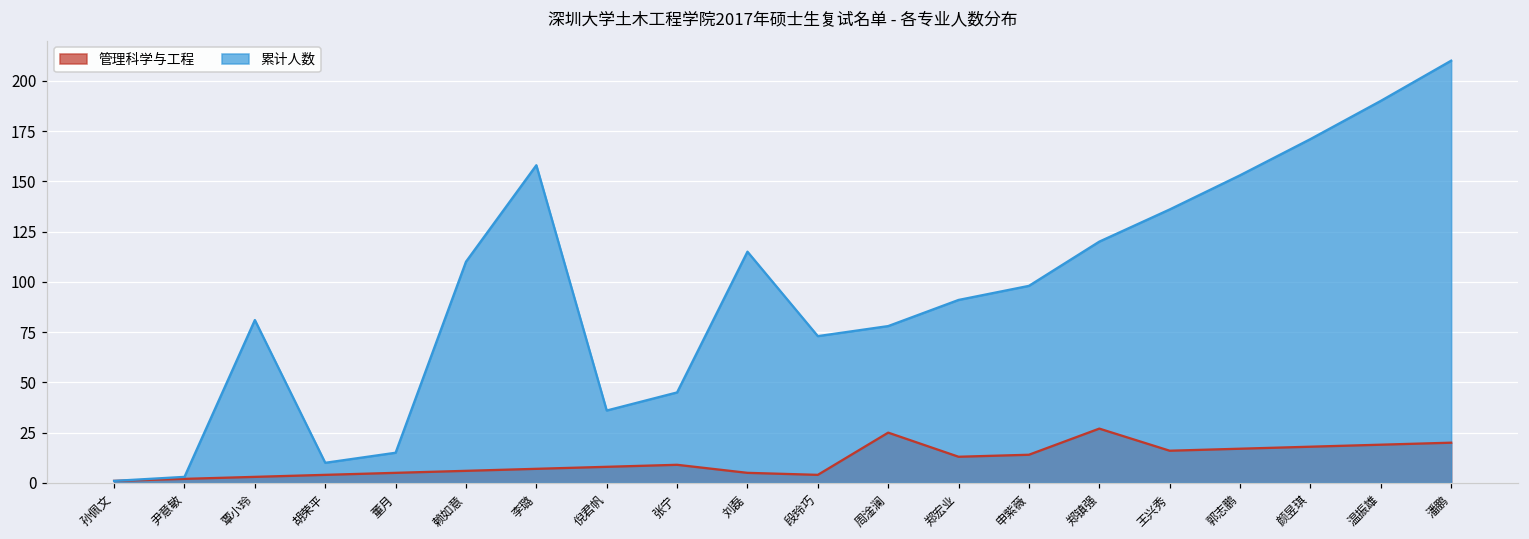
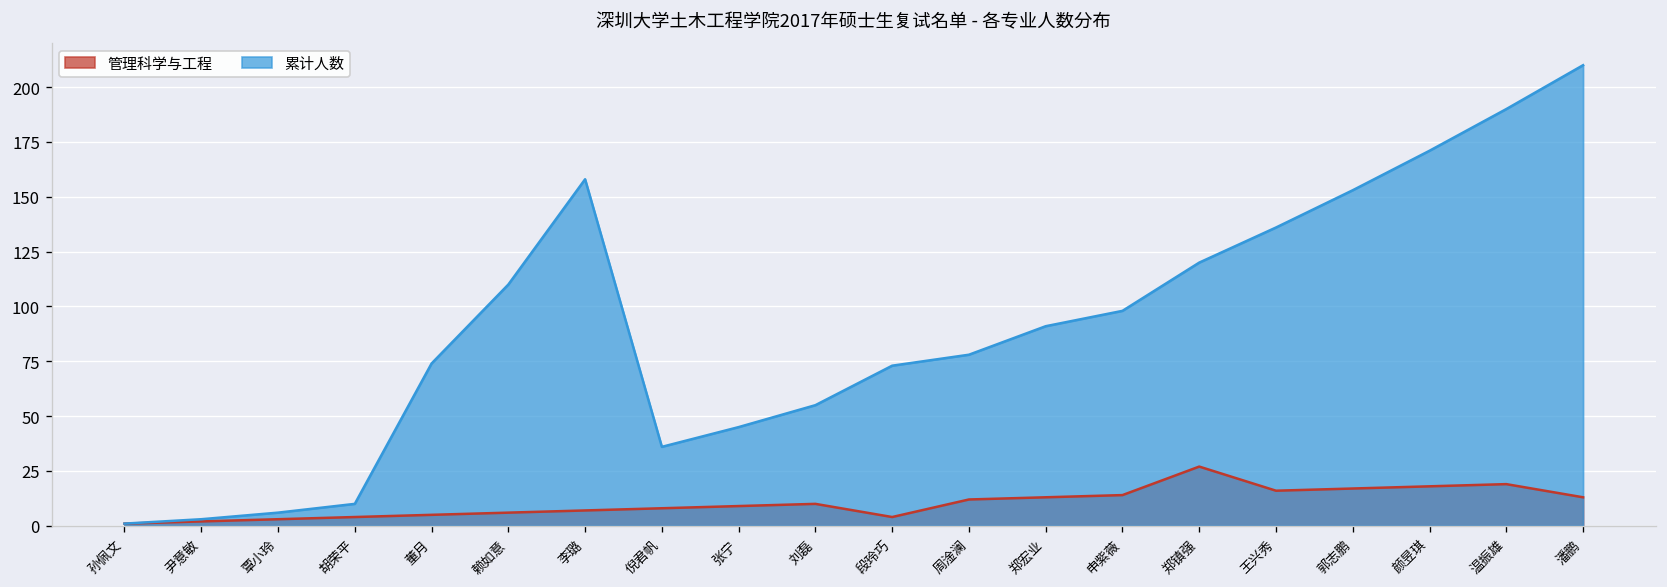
累计人数, 覃小玲: 81 -> 6
累计人数, 董月: 15 -> 74
管理科学与工程, 刘磊: 5 -> 10
累计人数, 刘磊: 115 -> 55
管理科学与工程, 周淦澜: 25 -> 12
管理科学与工程, 潘鹏: 20 -> 13
